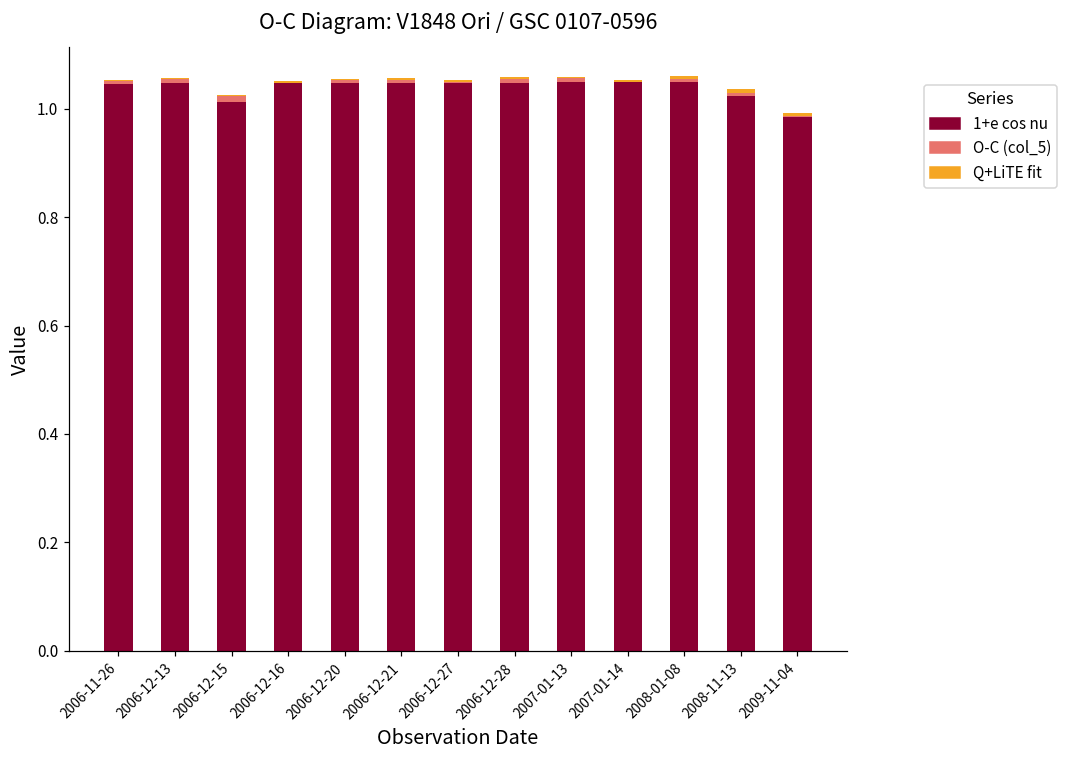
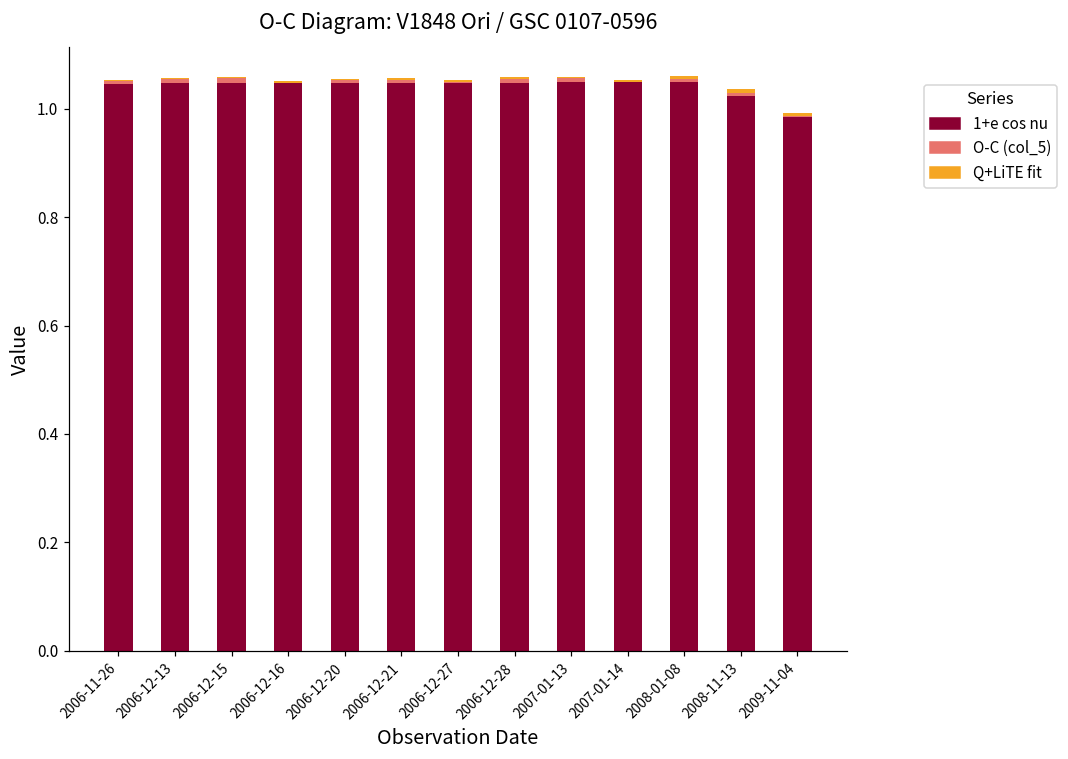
1+e cos nu, 2006-12-15: 1.01 -> 1.05
